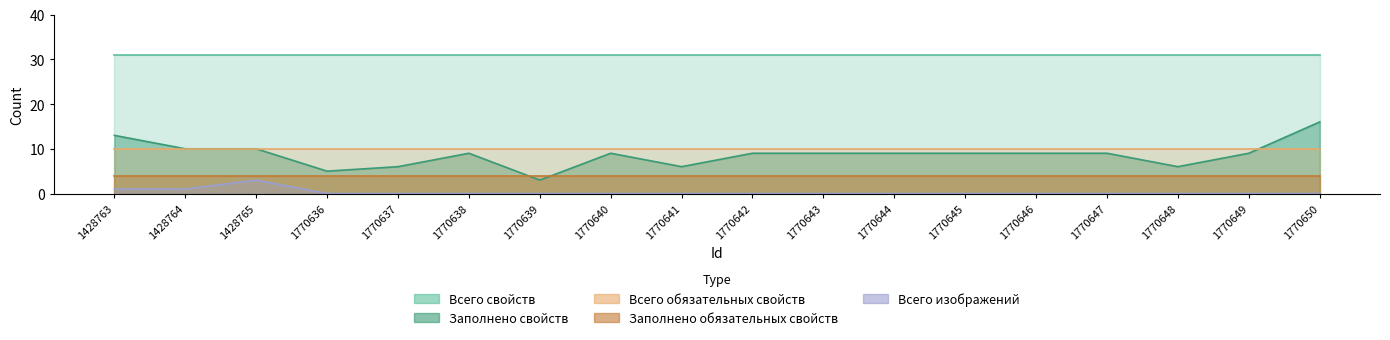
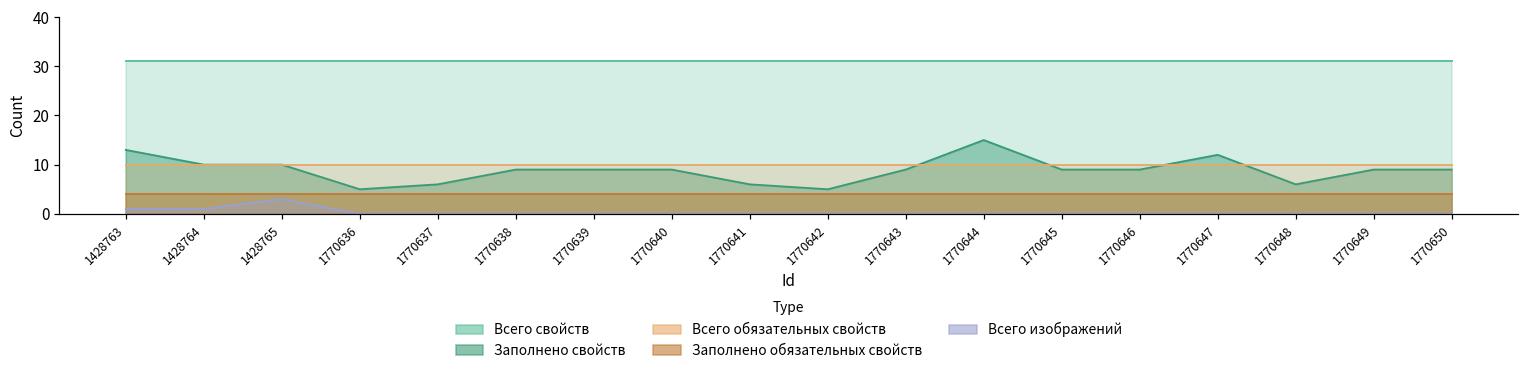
Заполнено свойств, 1770639: 3 -> 9
Заполнено свойств, 1770642: 9 -> 5
Заполнено свойств, 1770644: 9 -> 15
Заполнено свойств, 1770647: 9 -> 12
Заполнено свойств, 1770650: 16 -> 9
